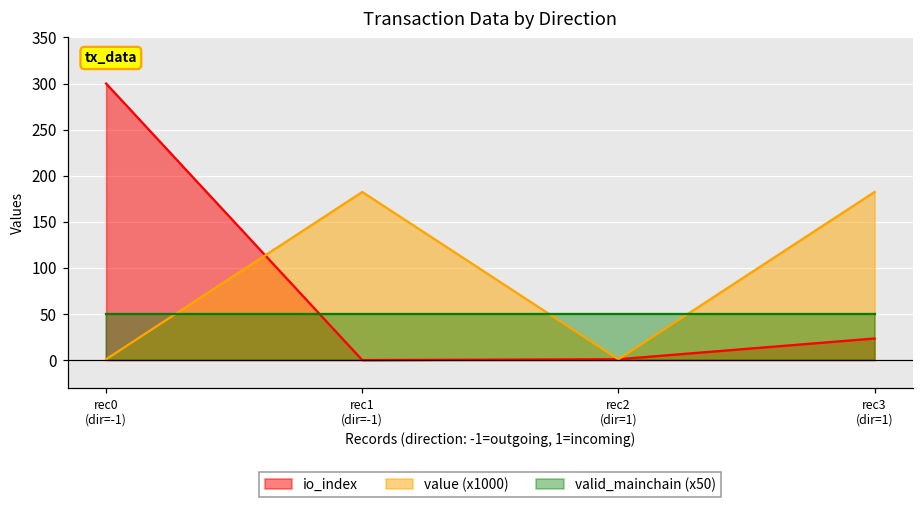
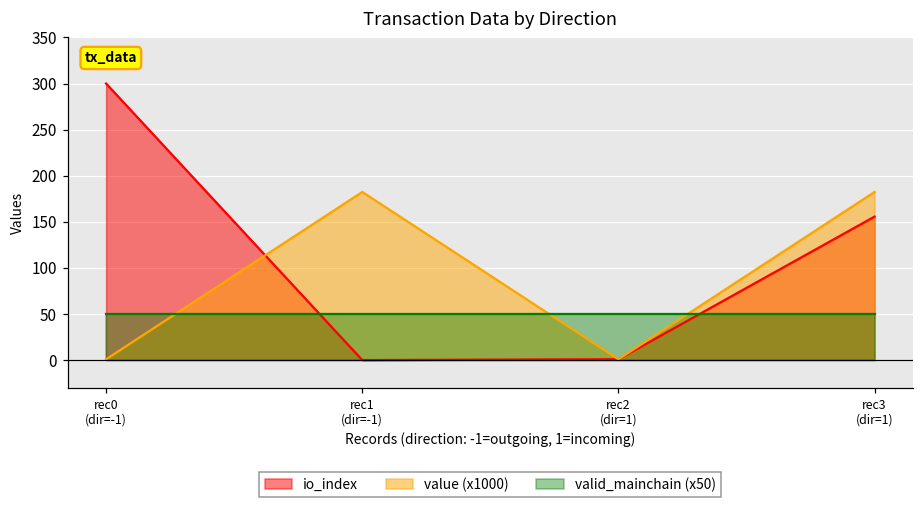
io_index, rec3 (dir=1): 20 -> 160
